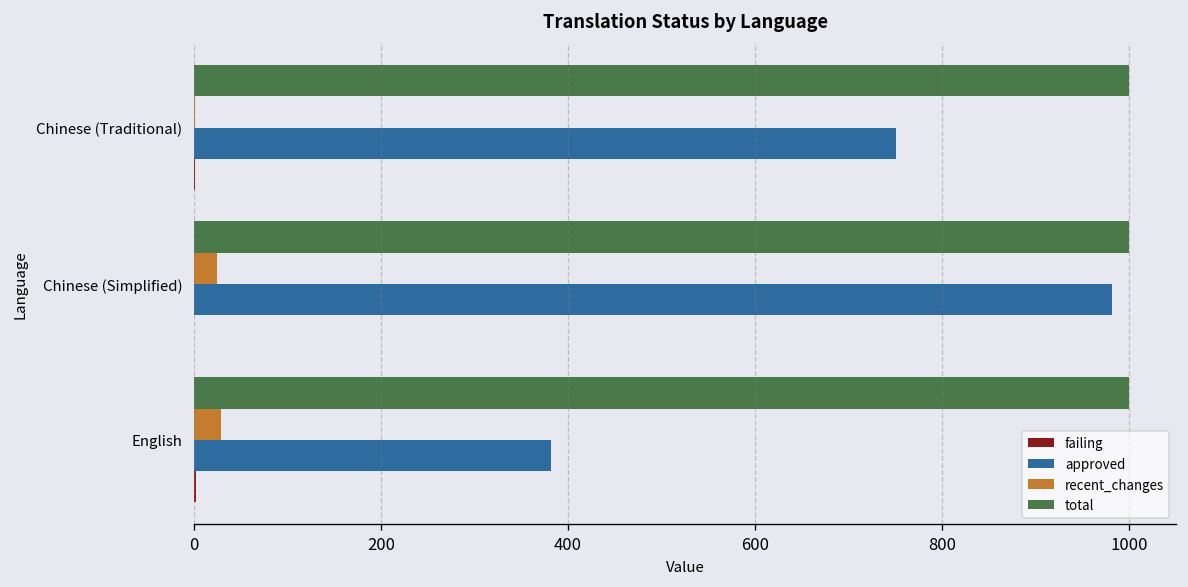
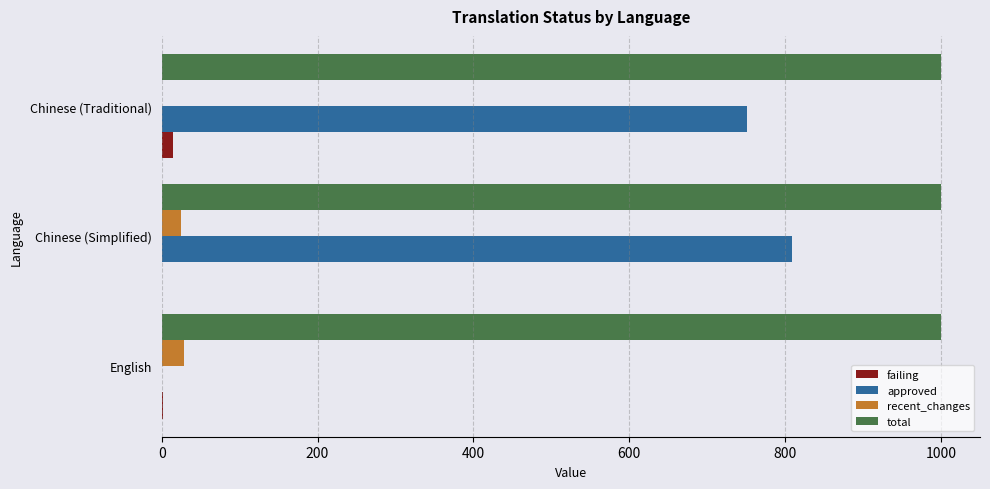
failing, Chinese (Traditional): 0 -> 10
approved, Chinese (Simplified): 980 -> 810
approved, English: 380 -> 0
